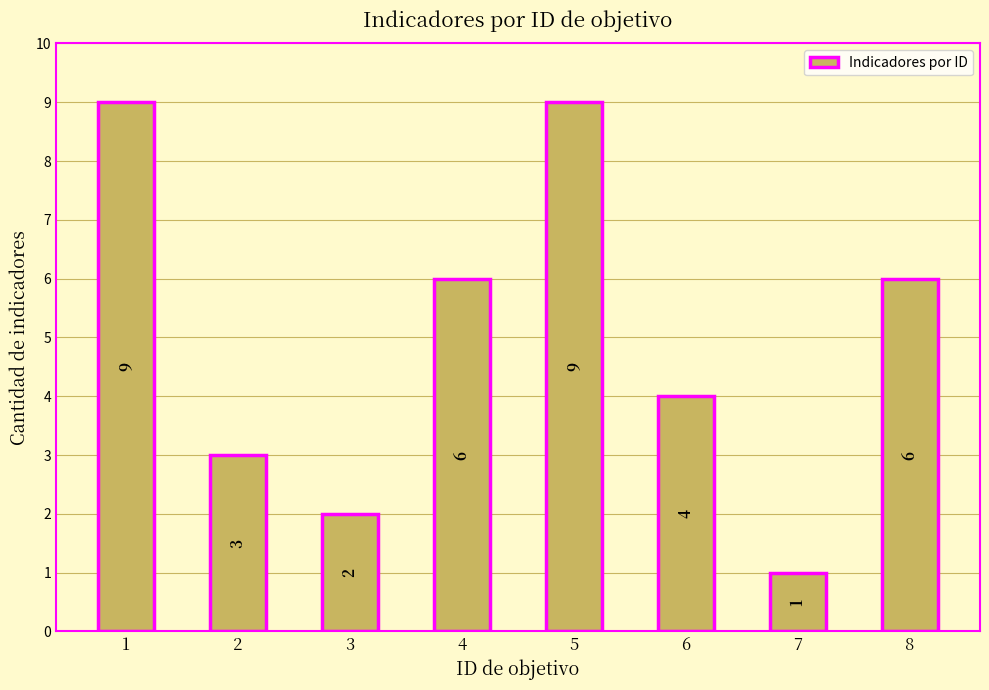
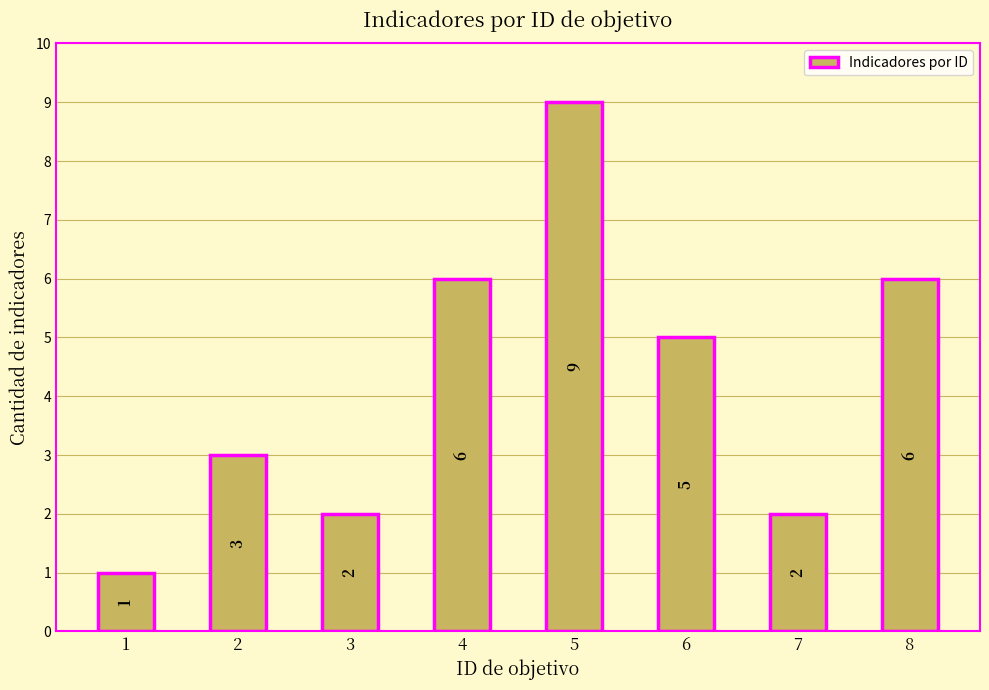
1: 9 -> 1
6: 4 -> 5
7: 1 -> 2
